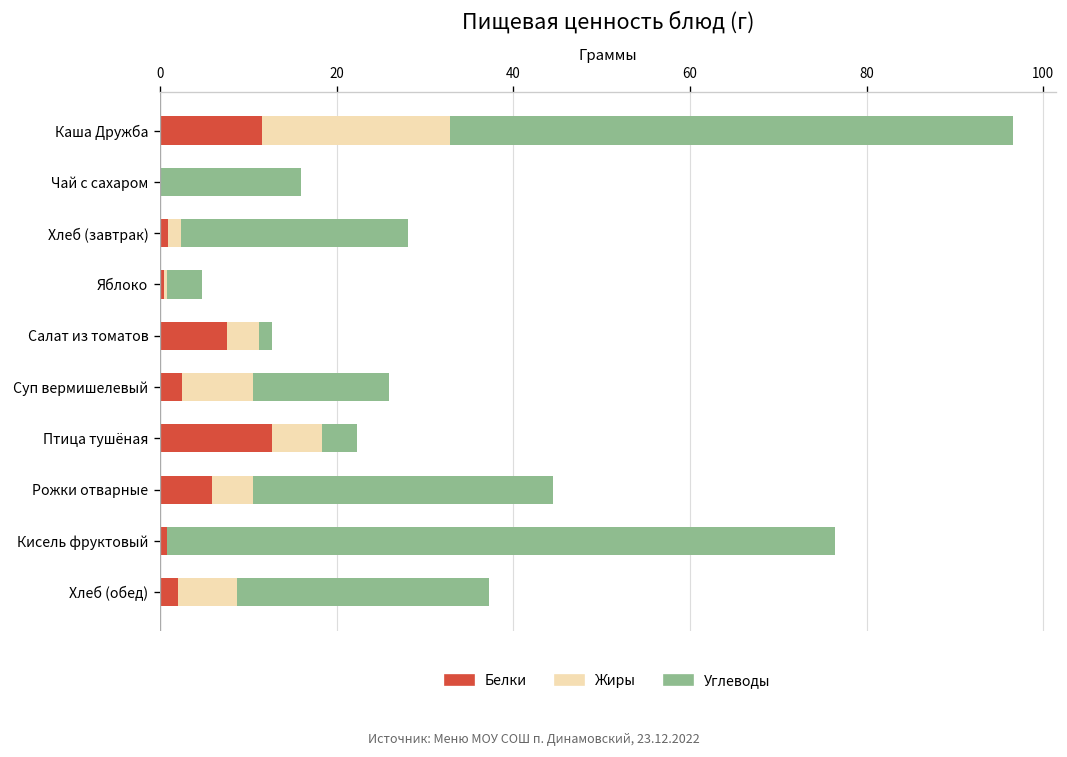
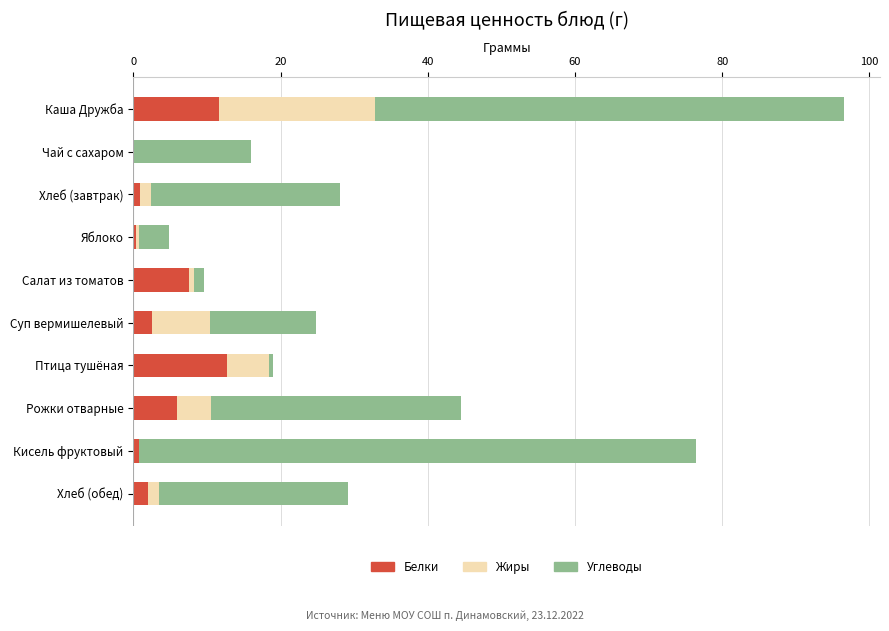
Жиры, Салат из томатов: 4 -> 1
Углеводы, Суп вермишелевый: 16 -> 14
Углеводы, Птица тушёная: 4 -> 1
Жиры, Хлеб (обед): 7 -> 1
Углеводы, Хлеб (обед): 29 -> 26
